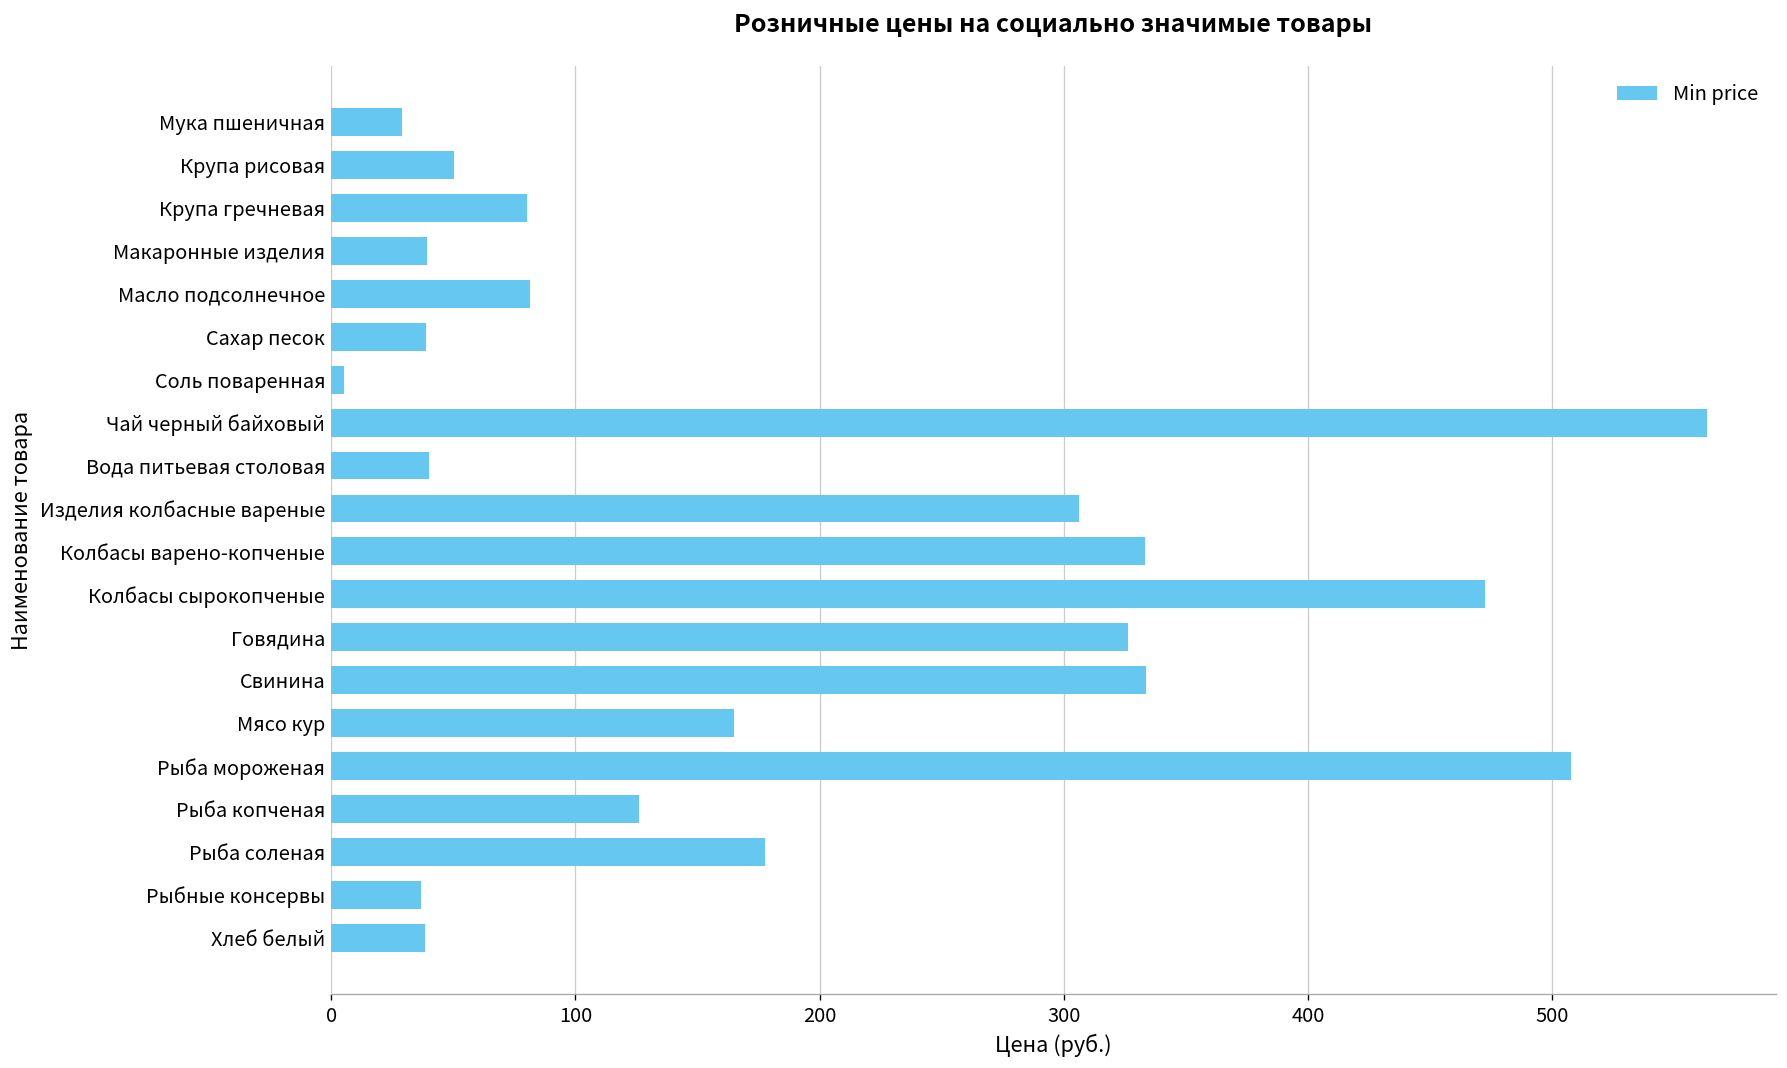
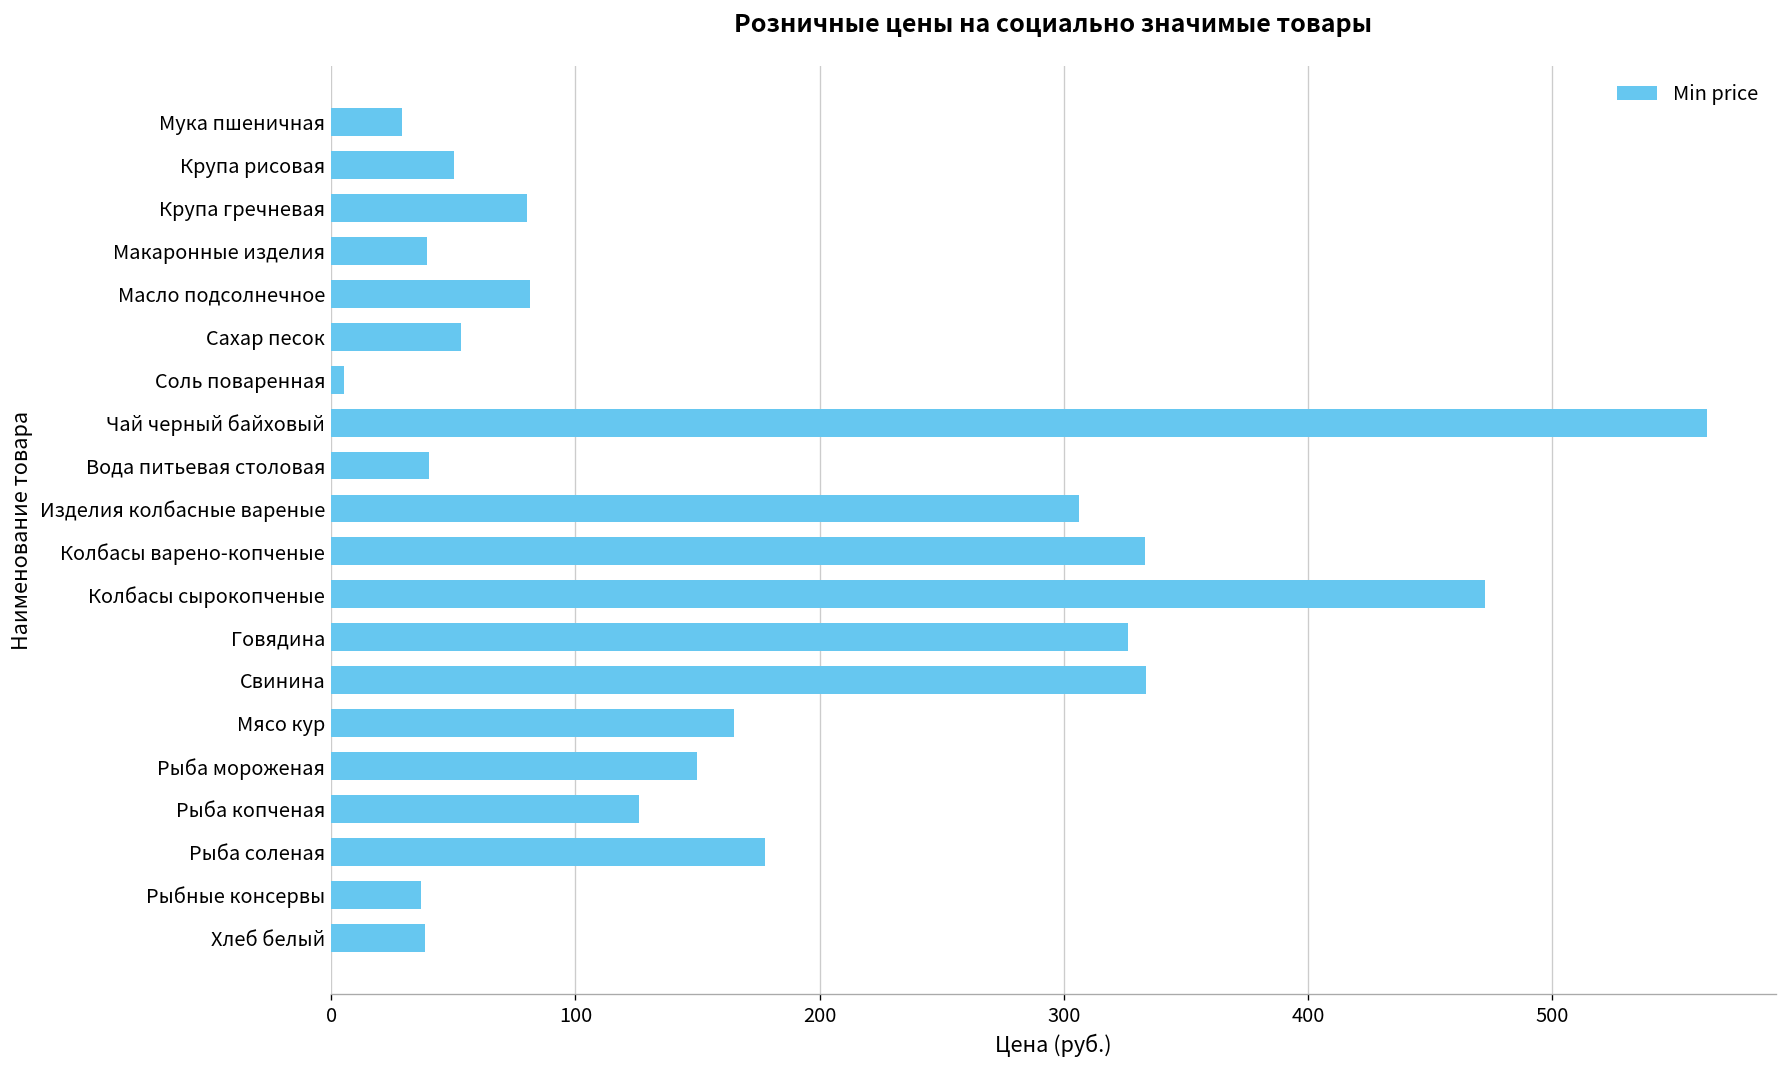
Сахар песок: 39 -> 53
Рыба мороженая: 508 -> 150
